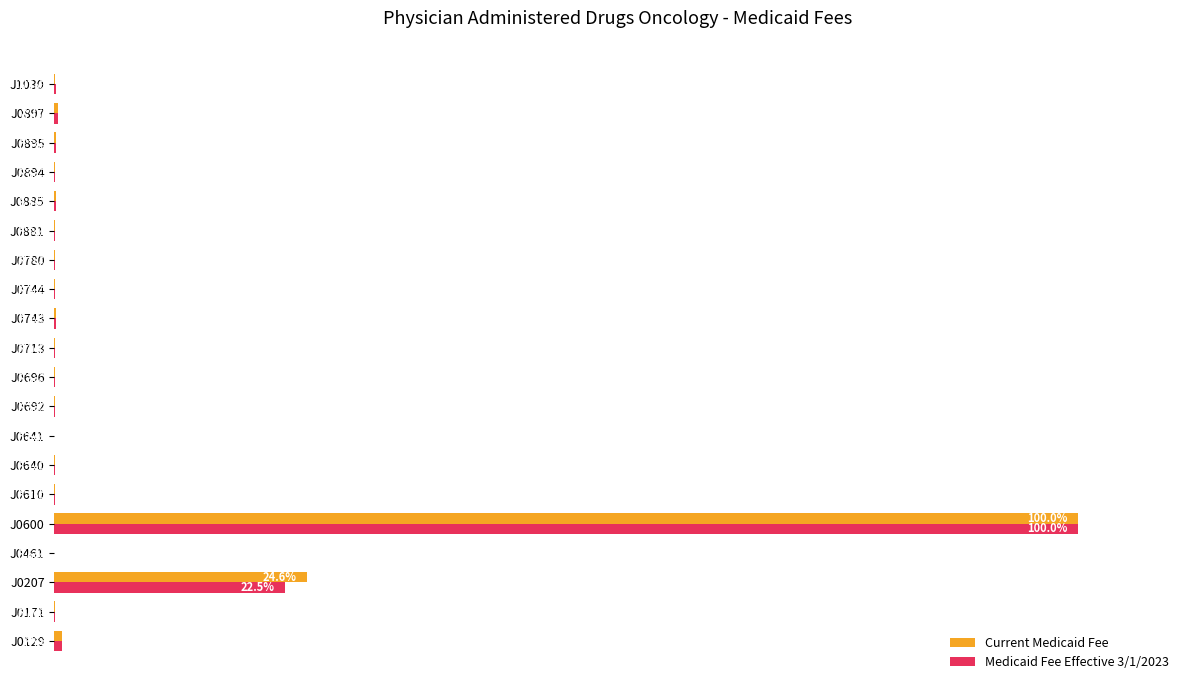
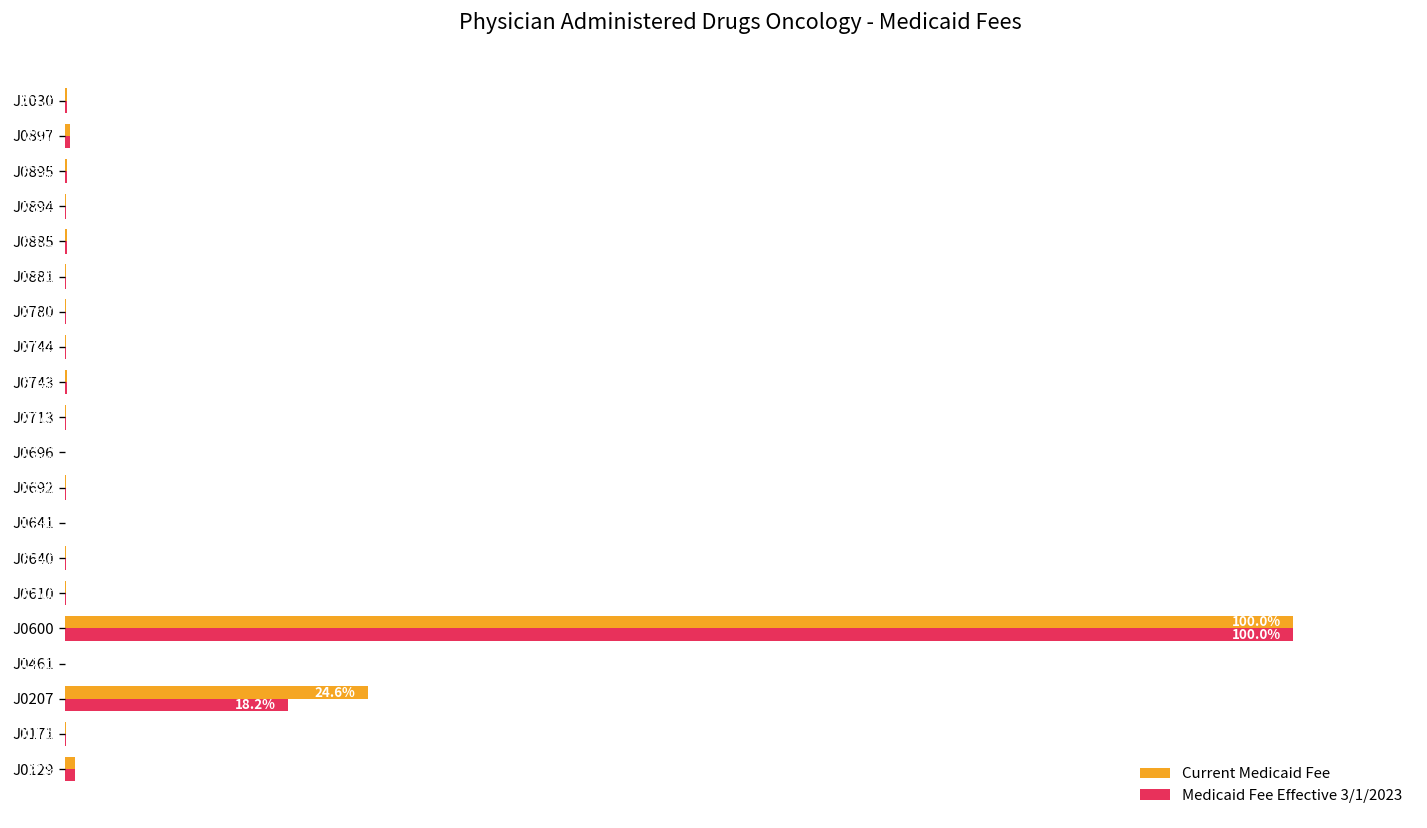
Medicaid Fee Effective 3/1/2023, J0207: 22.5% -> 18.2%
